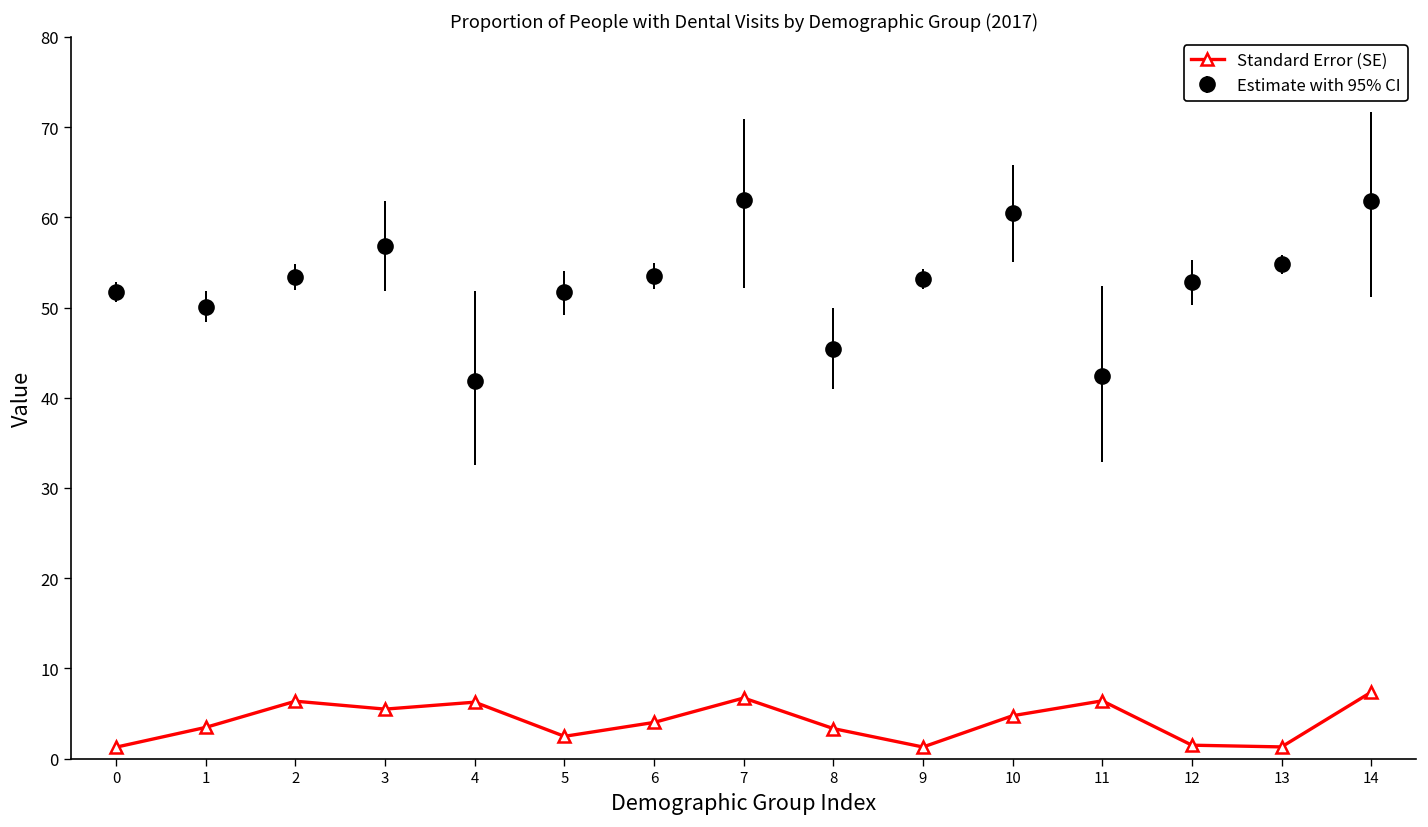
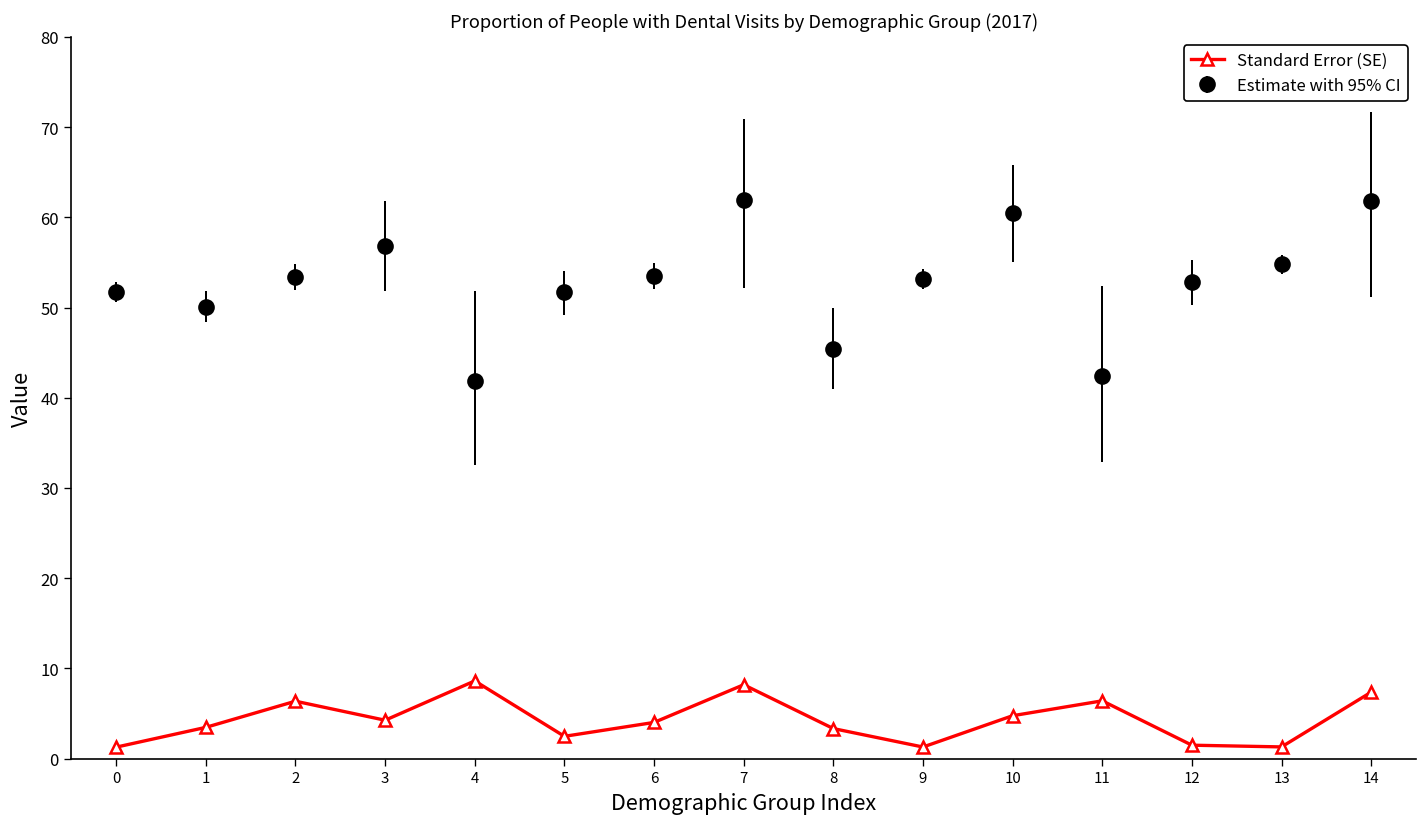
Standard Error (SE), 3: 5 -> 4
Standard Error (SE), 4: 6 -> 9
Standard Error (SE), 7: 7 -> 8
